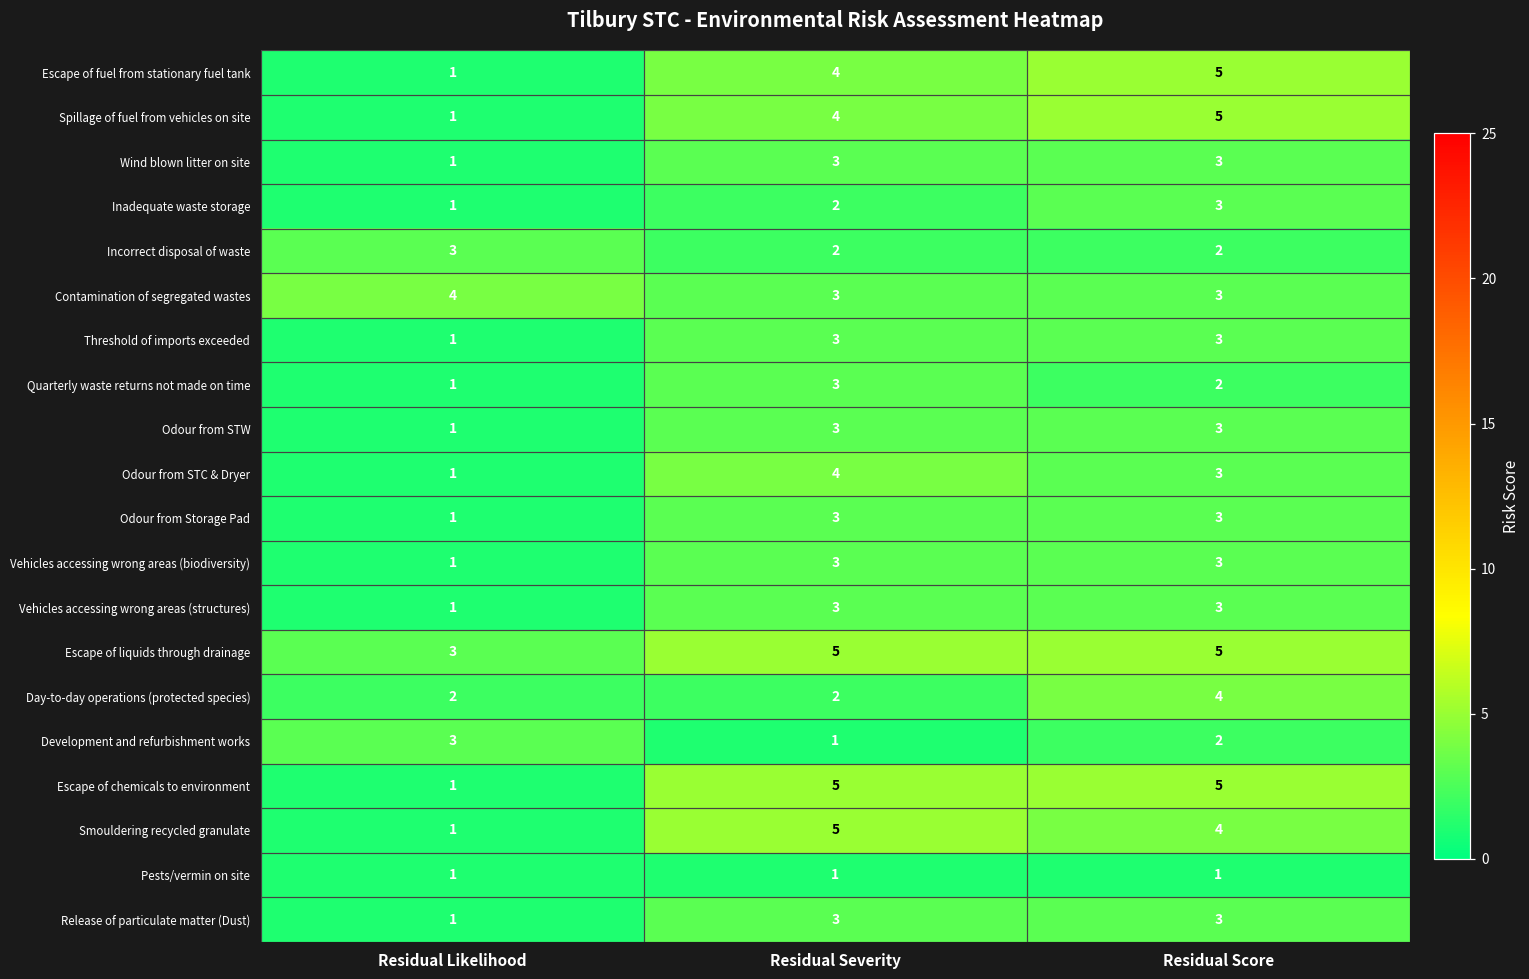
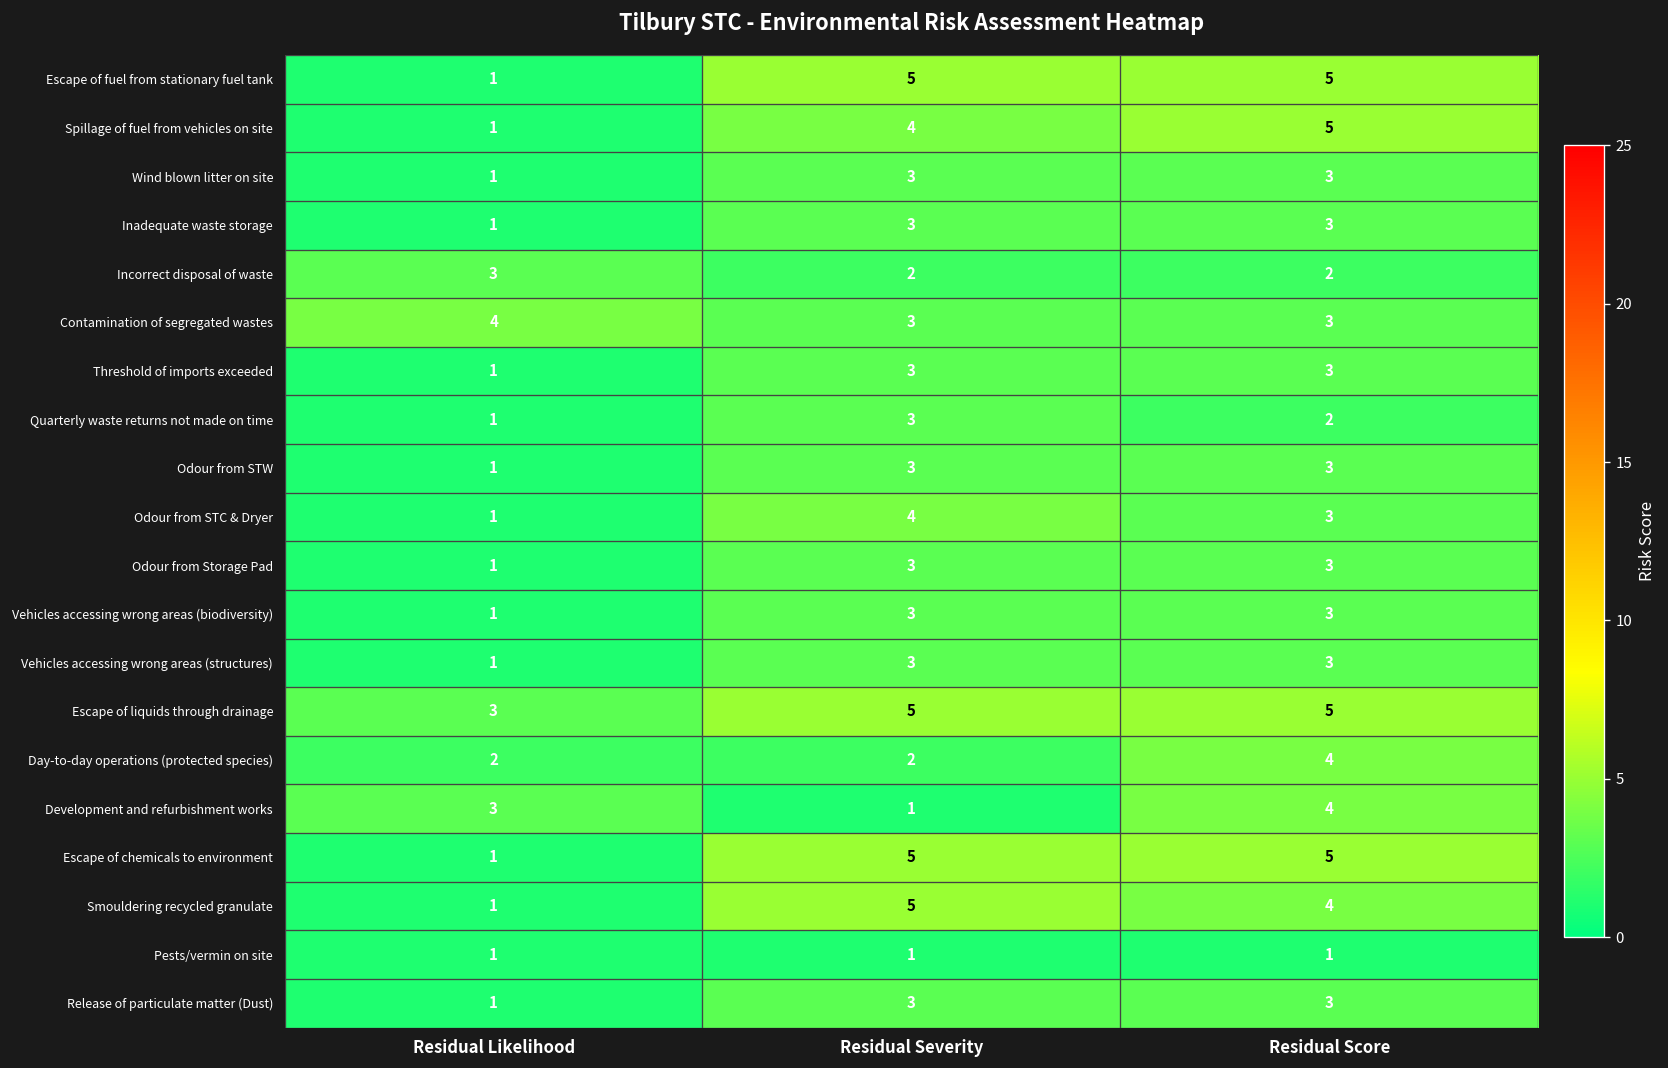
Escape of fuel from stationary fuel tank, Residual Severity: 4 -> 5
Inadequate waste storage, Residual Severity: 2 -> 3
Development and refurbishment works, Residual Score: 2 -> 4
